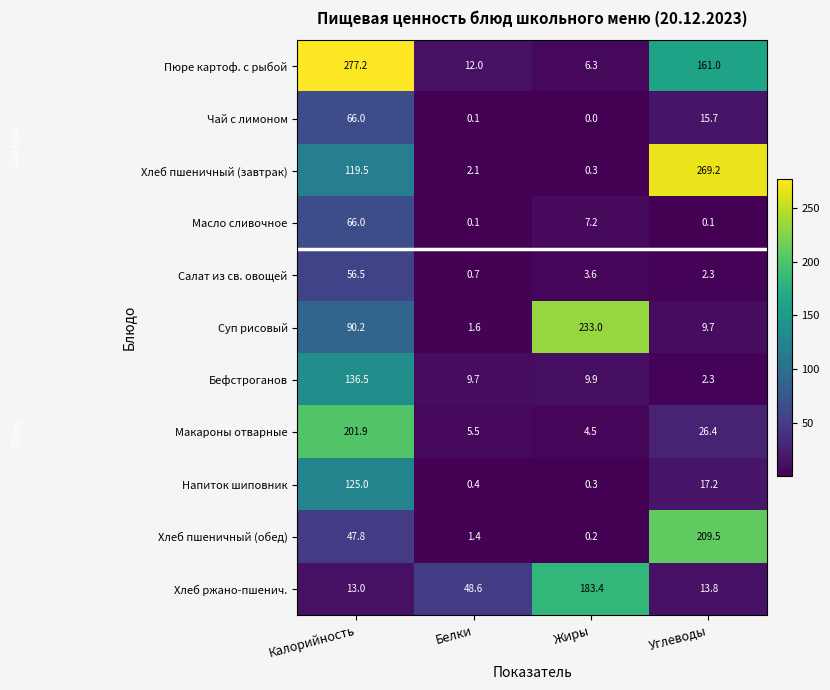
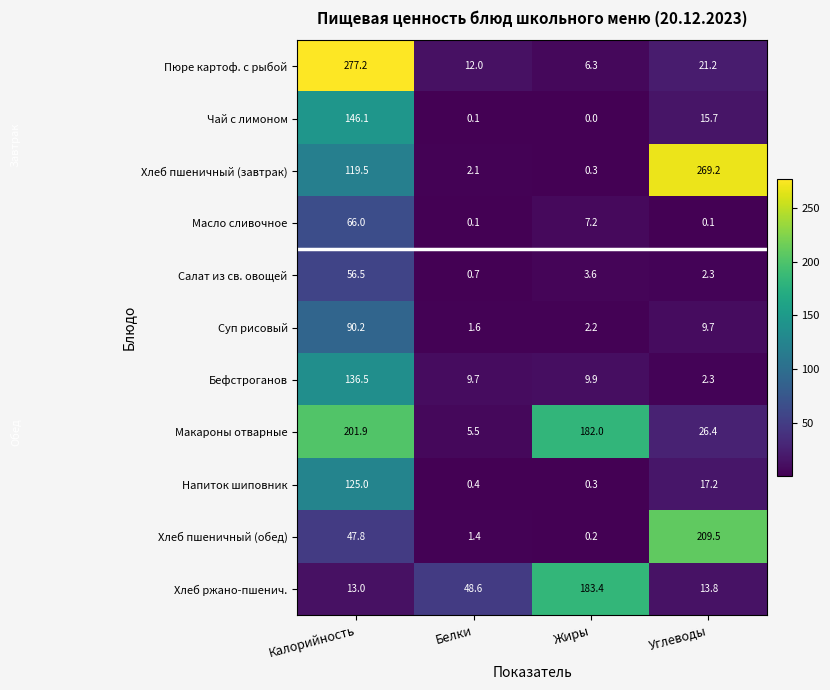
Пюре картоф. с рыбой, Углеводы: 161.0 -> 21.2
Чай с лимоном, Калорийность: 66.0 -> 146.1
Суп рисовый, Жиры: 233.0 -> 2.2
Макароны отварные, Жиры: 4.5 -> 182.0
